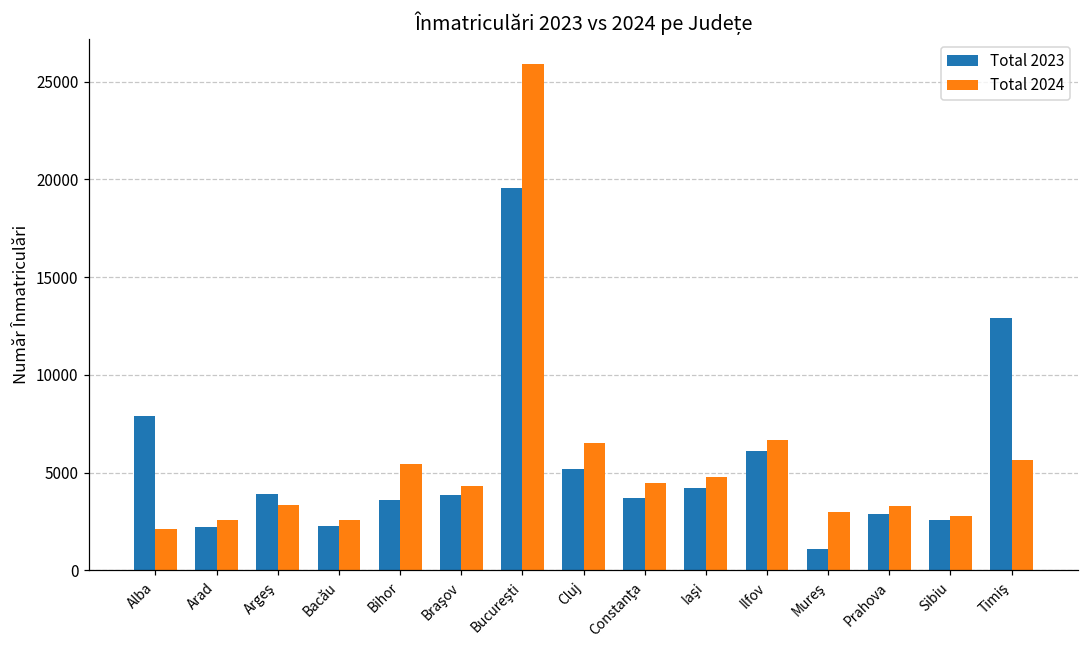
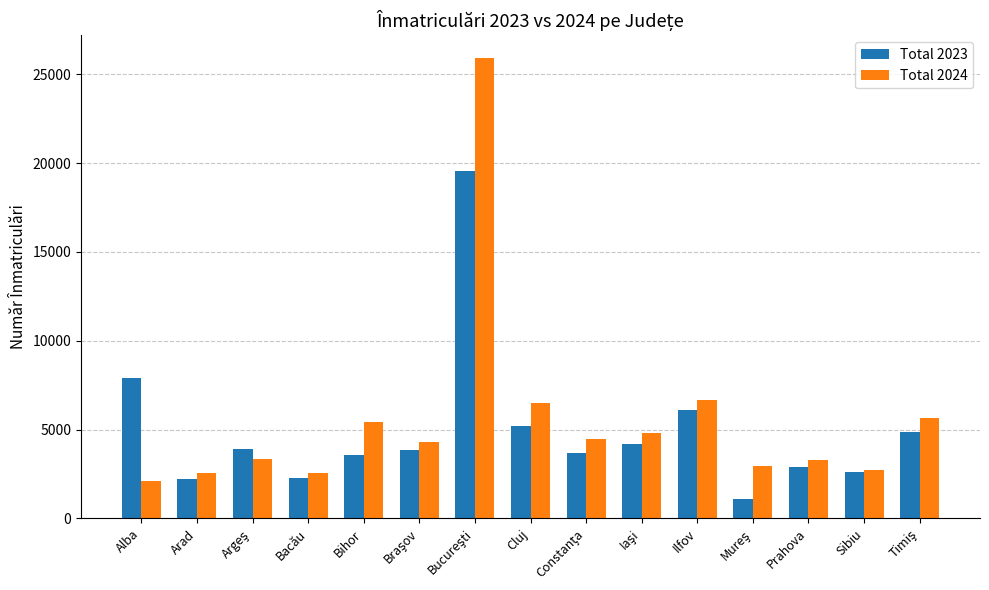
Total 2023, Timiş: 12900 -> 4900
